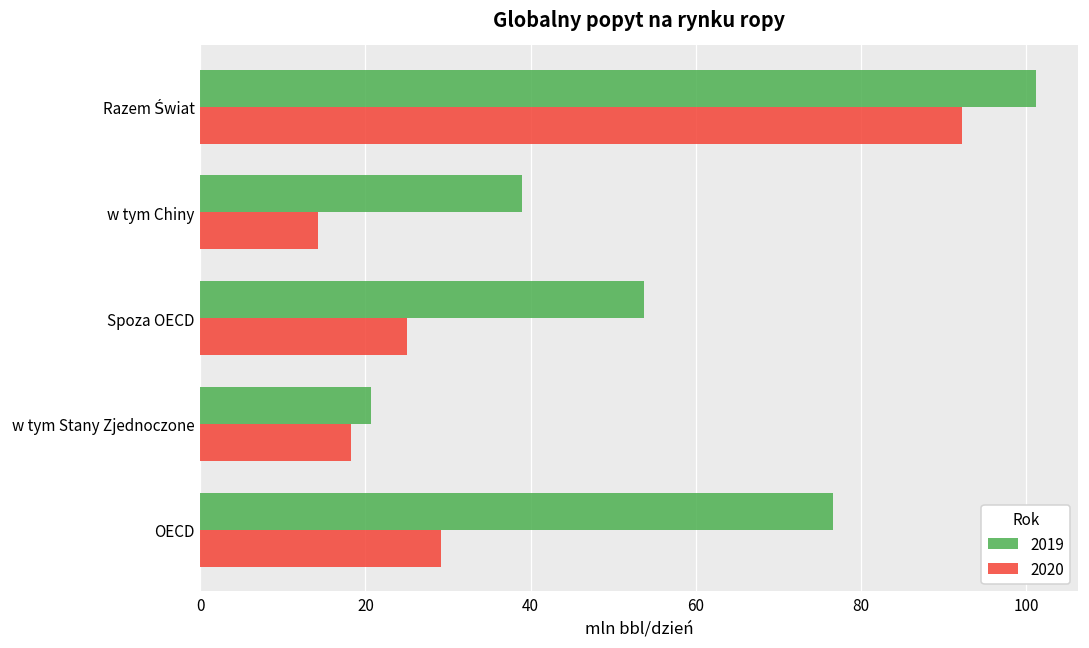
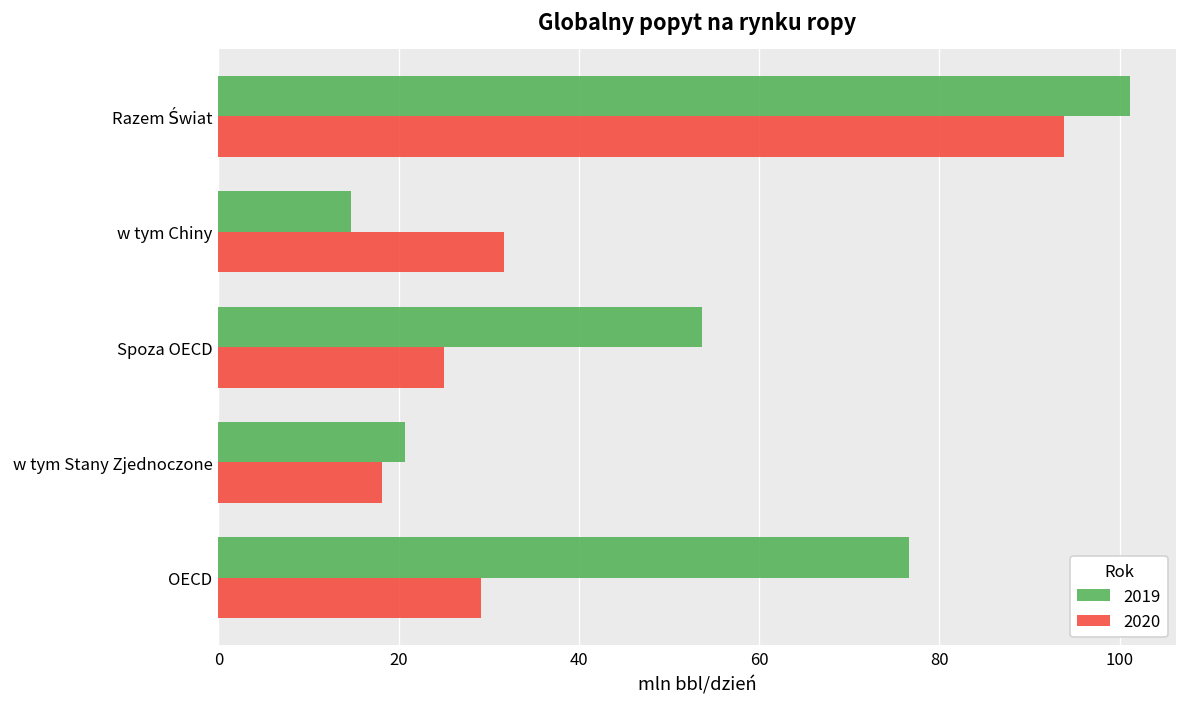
2020, Razem Świat: 92 -> 94
2019, w tym Chiny: 39 -> 15
2020, w tym Chiny: 14 -> 32
